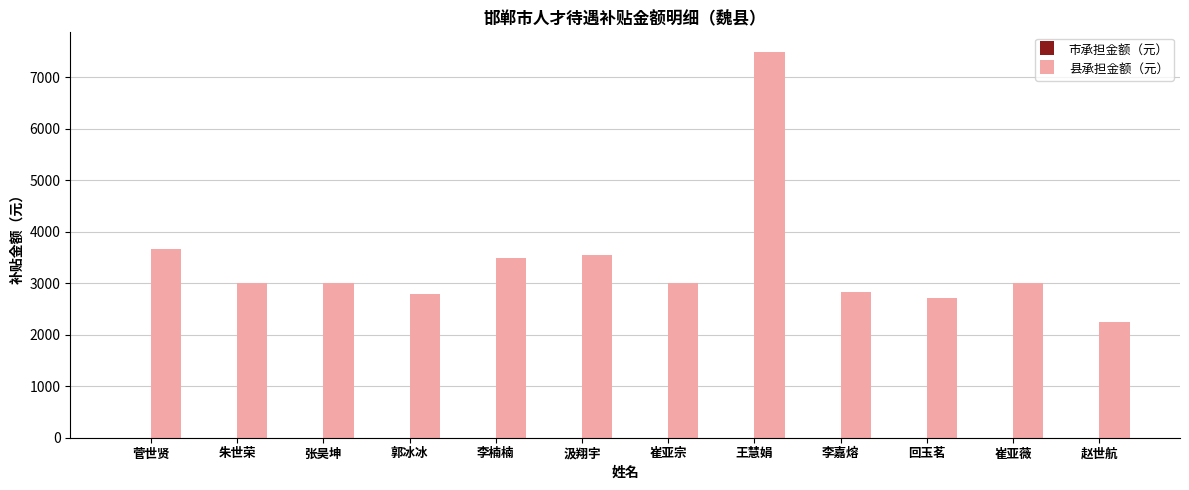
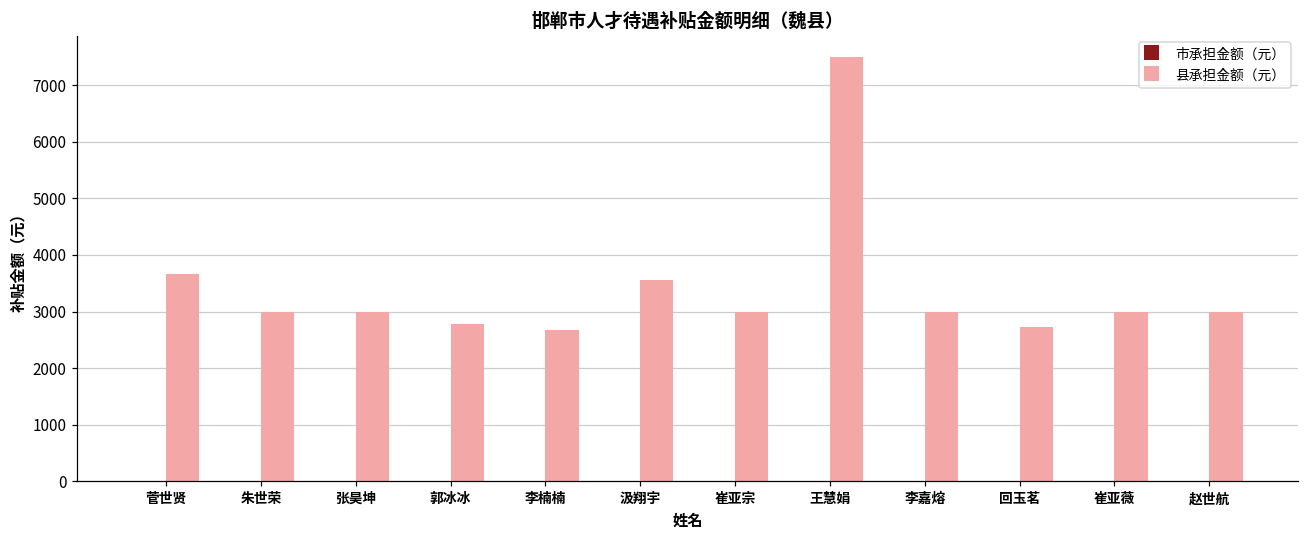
县承担金额（元）, 李楠楠: 3500 -> 2700
县承担金额（元）, 李嘉熔: 2800 -> 3000
县承担金额（元）, 赵世航: 2300 -> 3000
